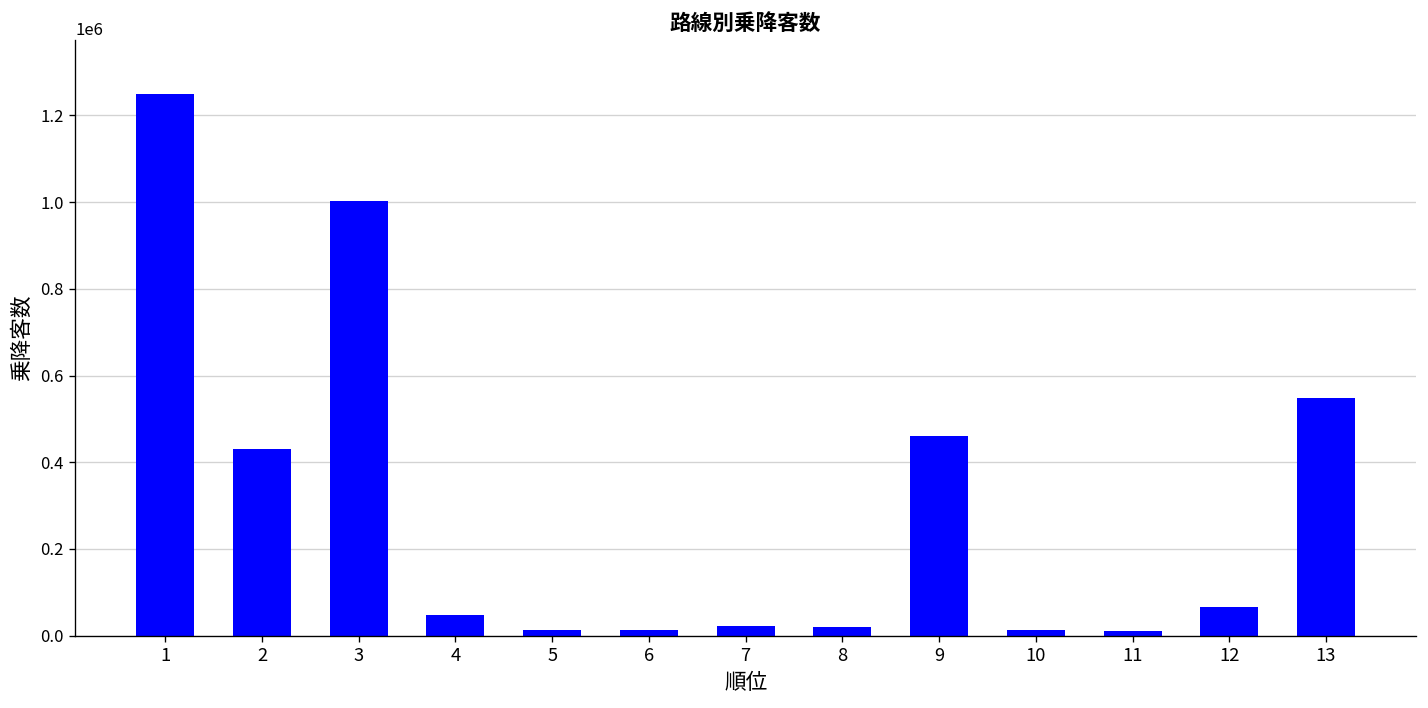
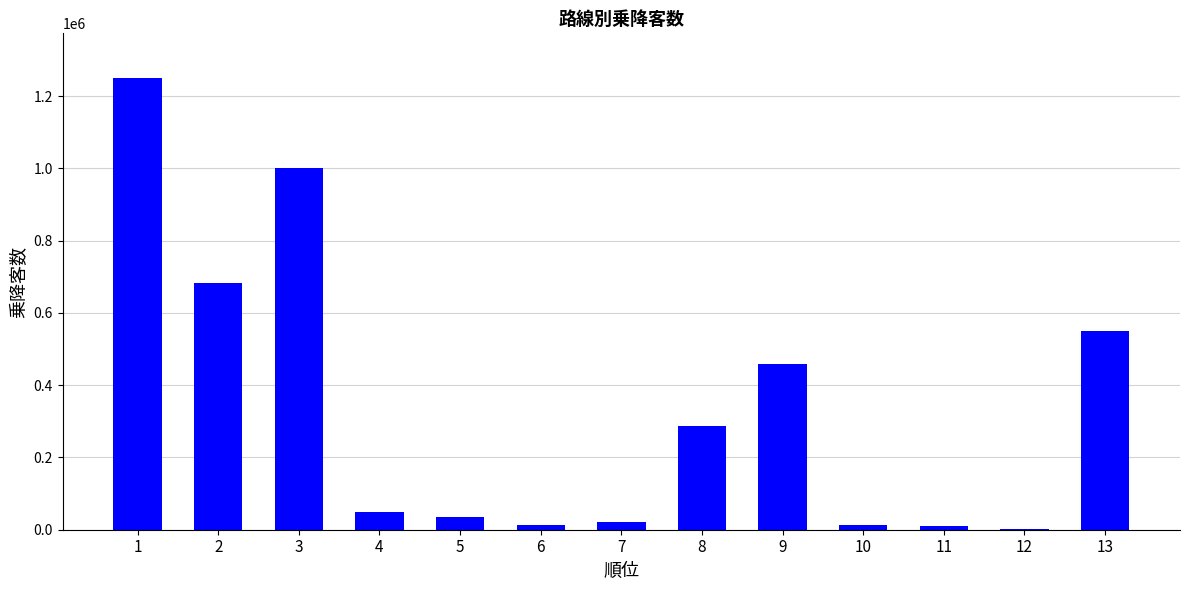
2: 430000 -> 680000
5: 10000 -> 40000
8: 20000 -> 290000
12: 70000 -> 0
